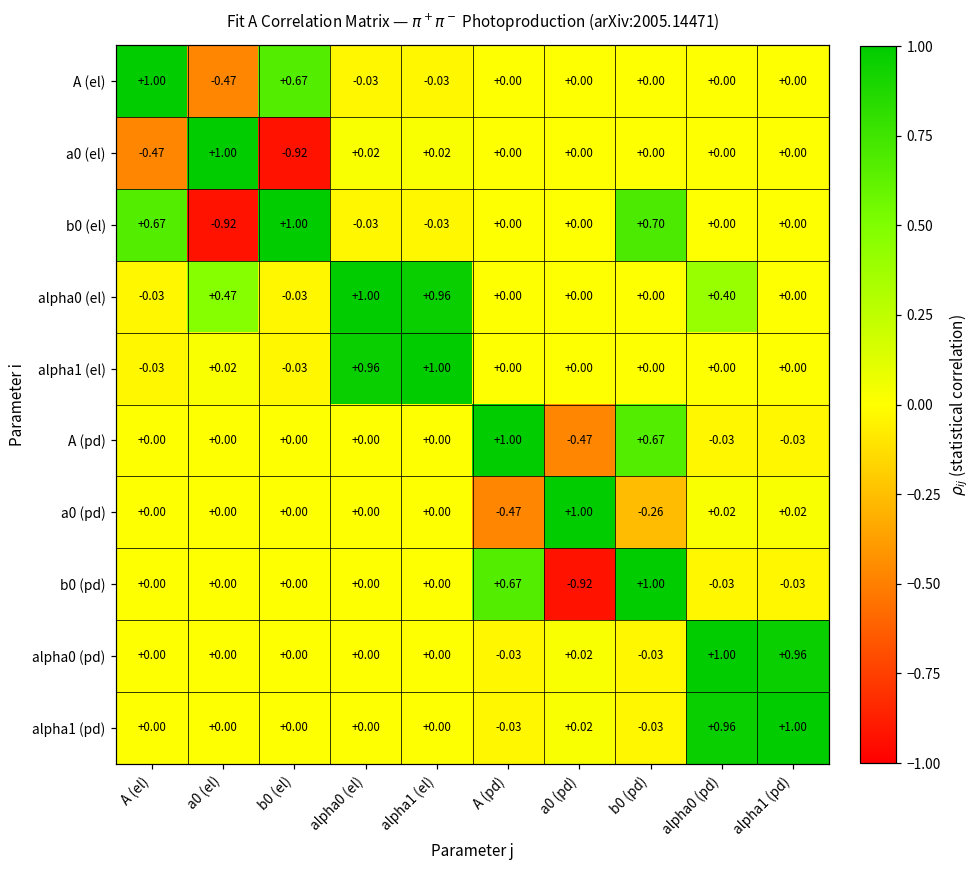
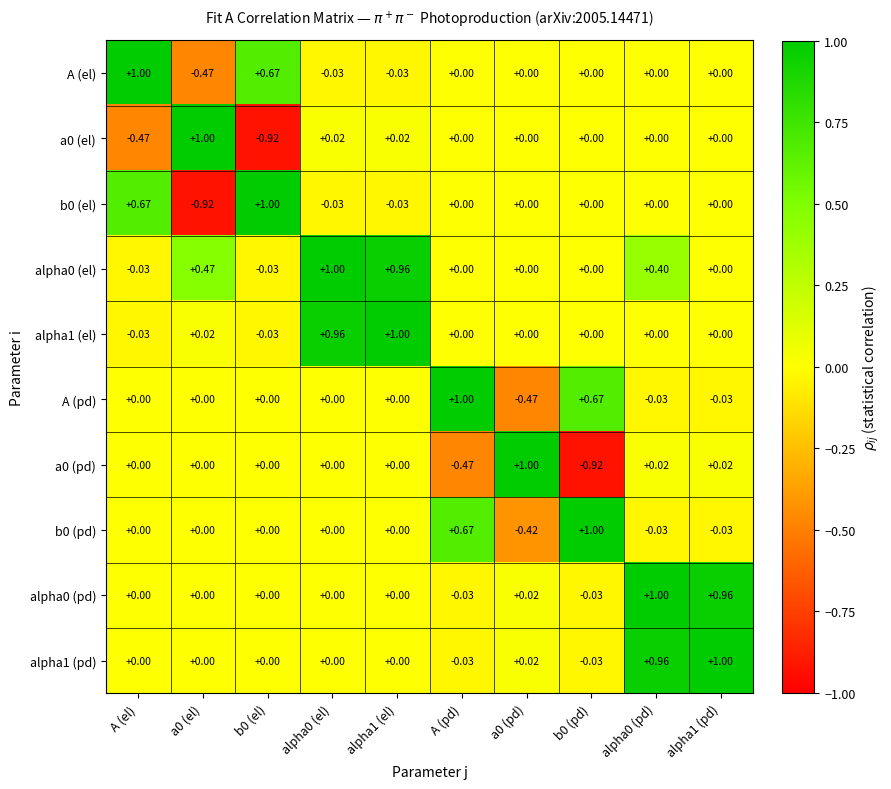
b0 (el), b0 (pd): +0.70 -> +0.00
a0 (pd), b0 (pd): -0.26 -> -0.92
b0 (pd), a0 (pd): -0.92 -> -0.42
